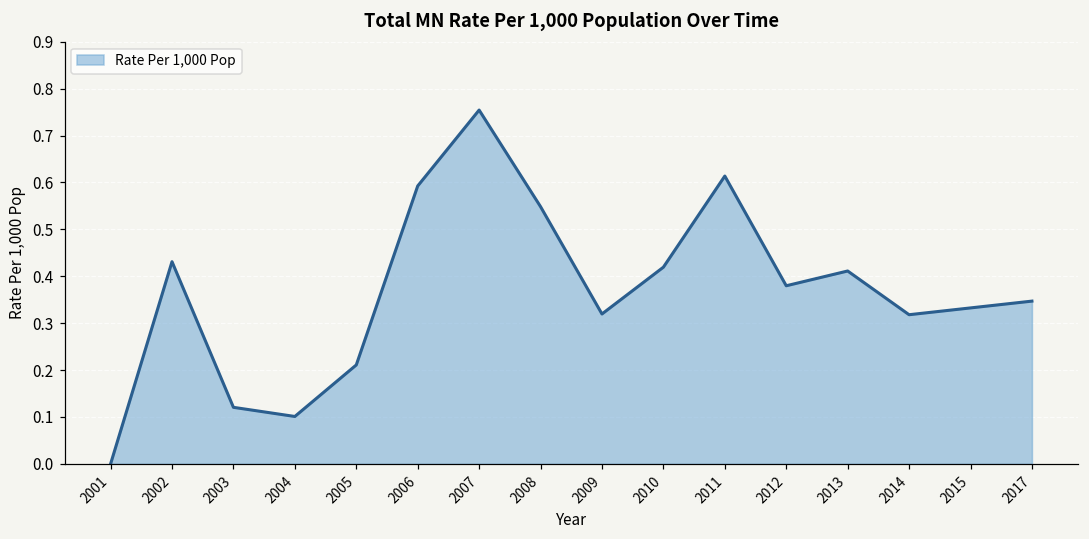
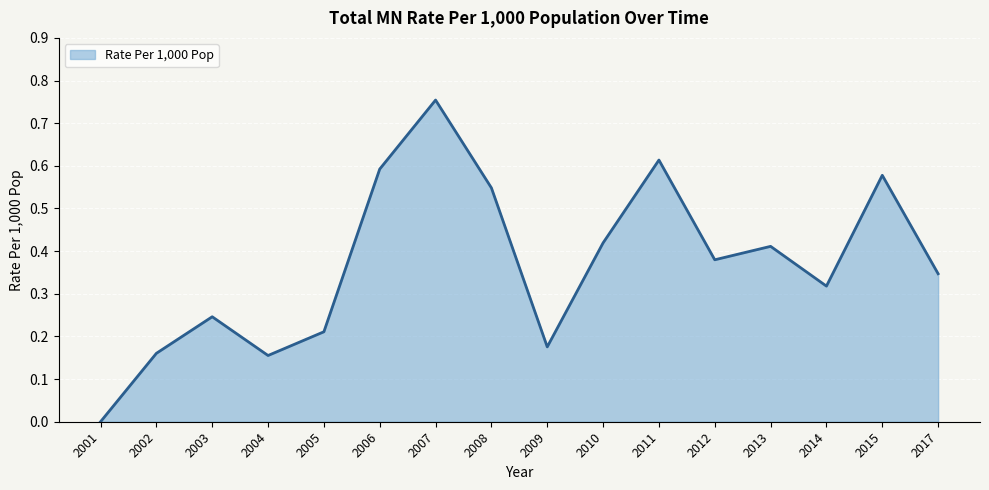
2002: 0.43 -> 0.16
2003: 0.12 -> 0.25
2004: 0.10 -> 0.16
2009: 0.32 -> 0.18
2015: 0.33 -> 0.58
